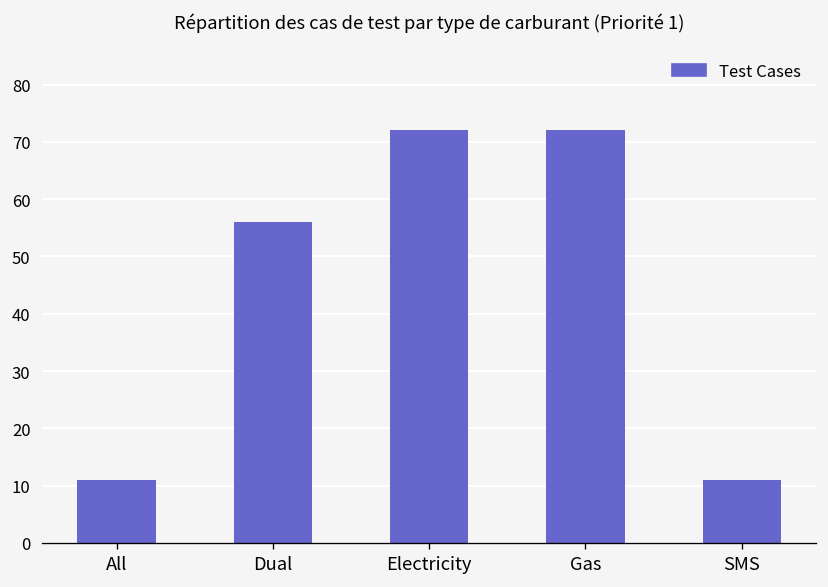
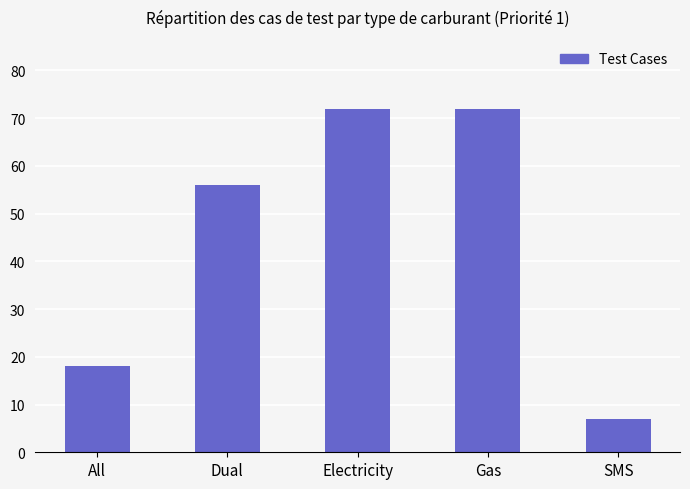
All: 11 -> 18
SMS: 11 -> 7
